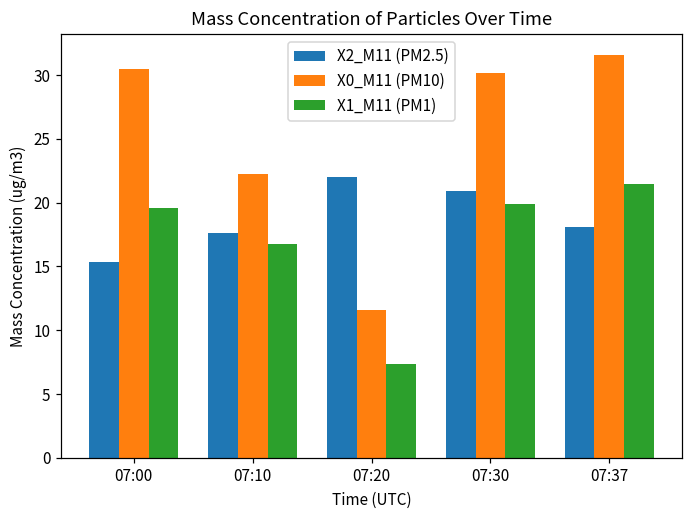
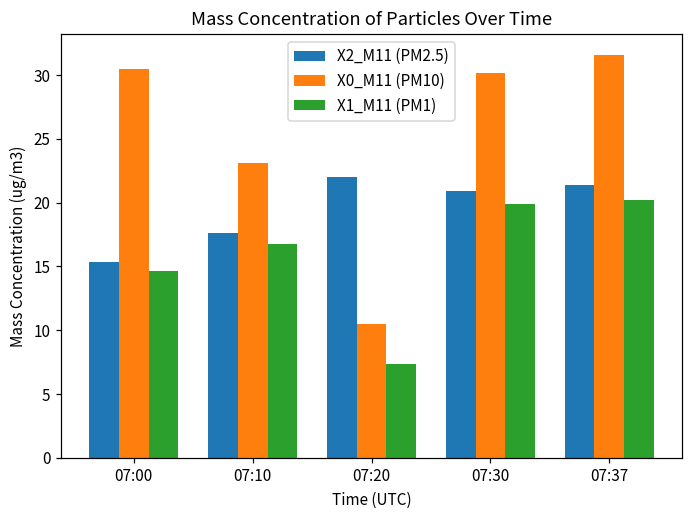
X1_M11 (PM1), 07:00: 19.6 -> 14.6
X0_M11 (PM10), 07:10: 22.3 -> 23.1
X0_M11 (PM10), 07:20: 11.6 -> 10.5
X2_M11 (PM2.5), 07:37: 18.1 -> 21.4
X1_M11 (PM1), 07:37: 21.4 -> 20.2
